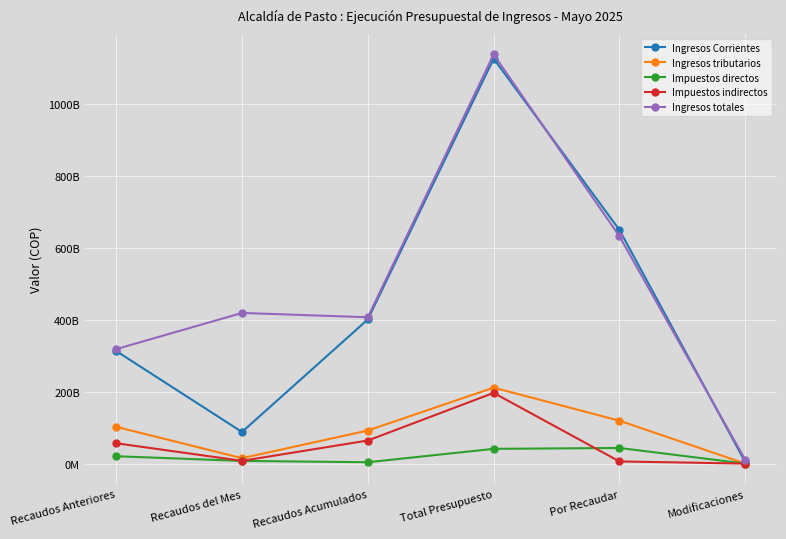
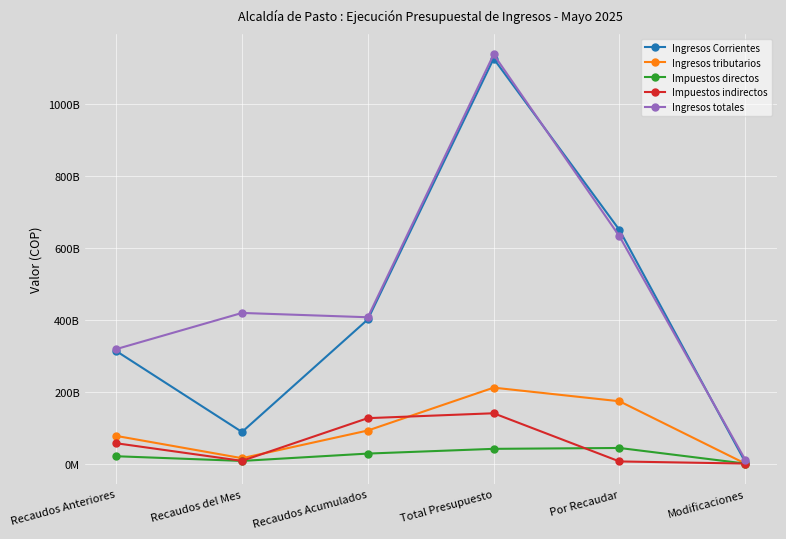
Ingresos tributarios, Recaudos Anteriores: 100000000000 -> 80000000000
Impuestos directos, Recaudos Acumulados: 0 -> 30000000000
Impuestos indirectos, Recaudos Acumulados: 60000000000 -> 130000000000
Impuestos indirectos, Total Presupuesto: 200000000000 -> 140000000000
Ingresos tributarios, Por Recaudar: 120000000000 -> 170000000000
